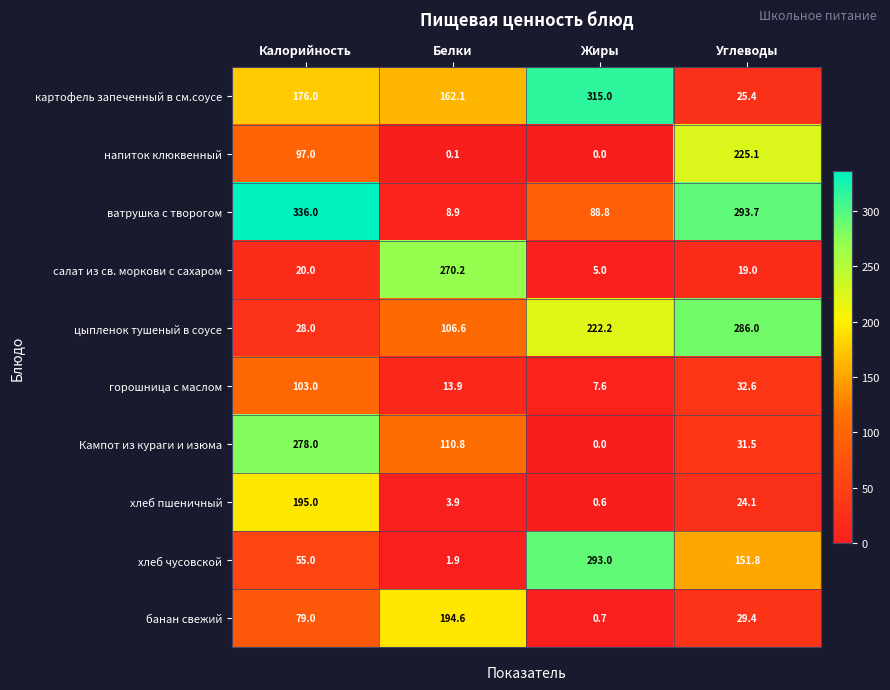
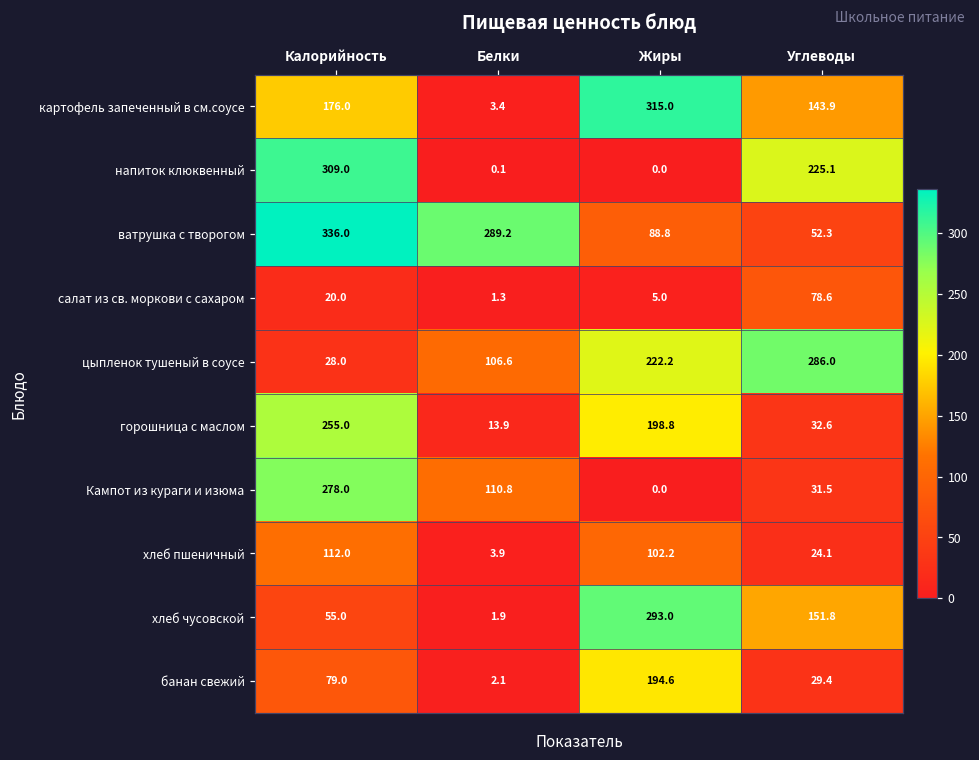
картофель запеченный в см.соусе, Белки: 162.1 -> 3.4
картофель запеченный в см.соусе, Углеводы: 25.4 -> 143.9
напиток клюквенный, Калорийность: 97.0 -> 309.0
ватрушка с творогом, Белки: 8.9 -> 289.2
ватрушка с творогом, Углеводы: 293.7 -> 52.3
салат из св. моркови с сахаром, Белки: 270.2 -> 1.3
салат из св. моркови с сахаром, Углеводы: 19.0 -> 78.6
горошница с маслом, Калорийность: 103.0 -> 255.0
горошница с маслом, Жиры: 7.6 -> 198.8
хлеб пшеничный, Калорийность: 195.0 -> 112.0
хлеб пшеничный, Жиры: 0.6 -> 102.2
банан свежий, Белки: 194.6 -> 2.1
банан свежий, Жиры: 0.7 -> 194.6
